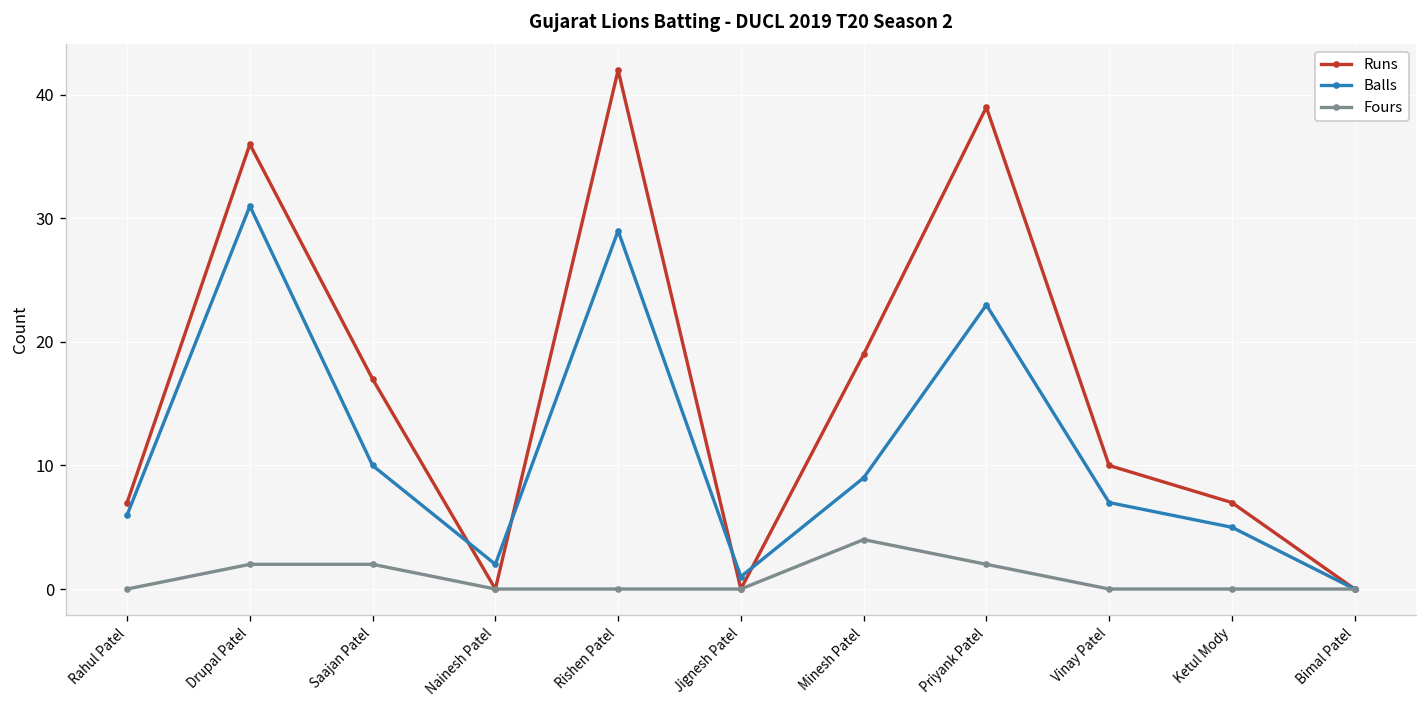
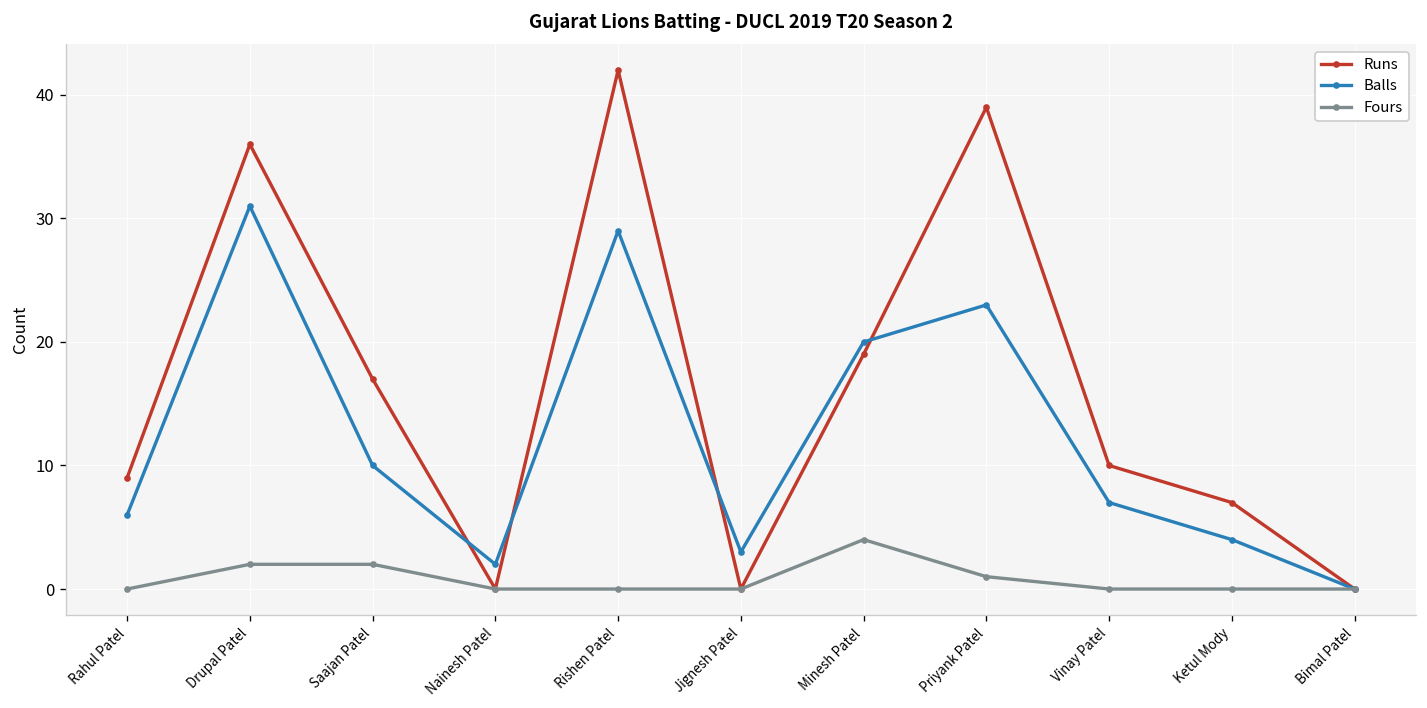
Runs, Rahul Patel: 7 -> 9
Balls, Jignesh Patel: 1 -> 3
Balls, Minesh Patel: 9 -> 20
Fours, Priyank Patel: 2 -> 1
Balls, Ketul Mody: 5 -> 4
